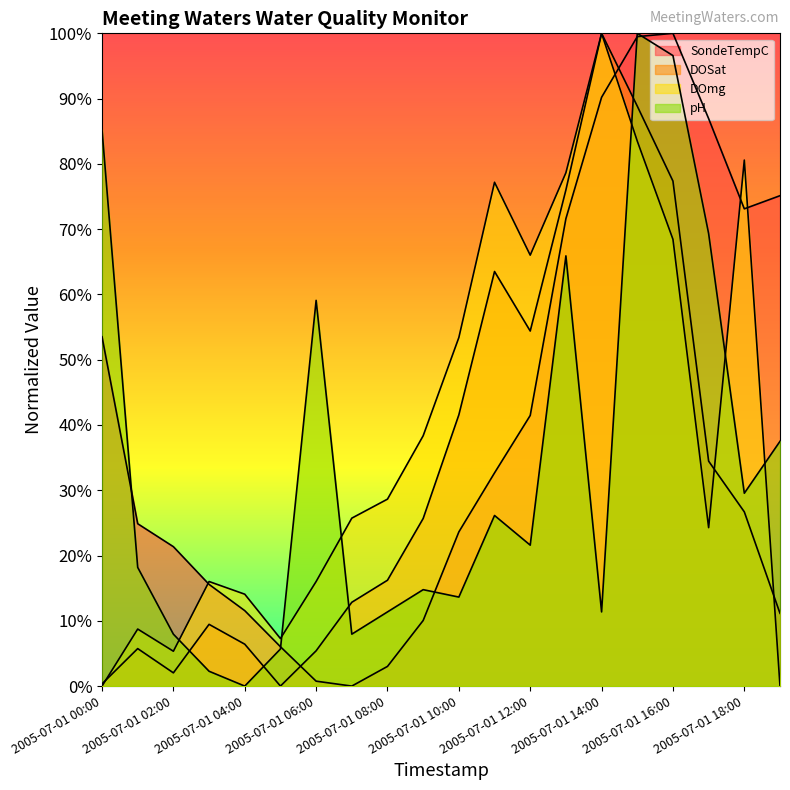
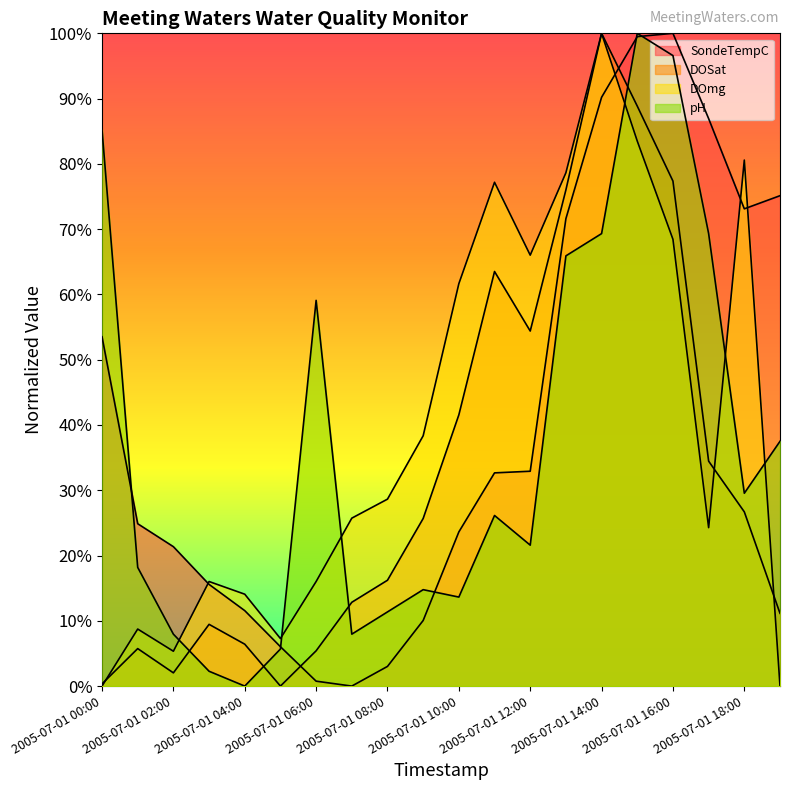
DOmg, 2005-07-01 10:00: 53% -> 62%
SondeTempC, 2005-07-01 12:00: 41% -> 33%
pH, 2005-07-01 14:00: 11% -> 69%
